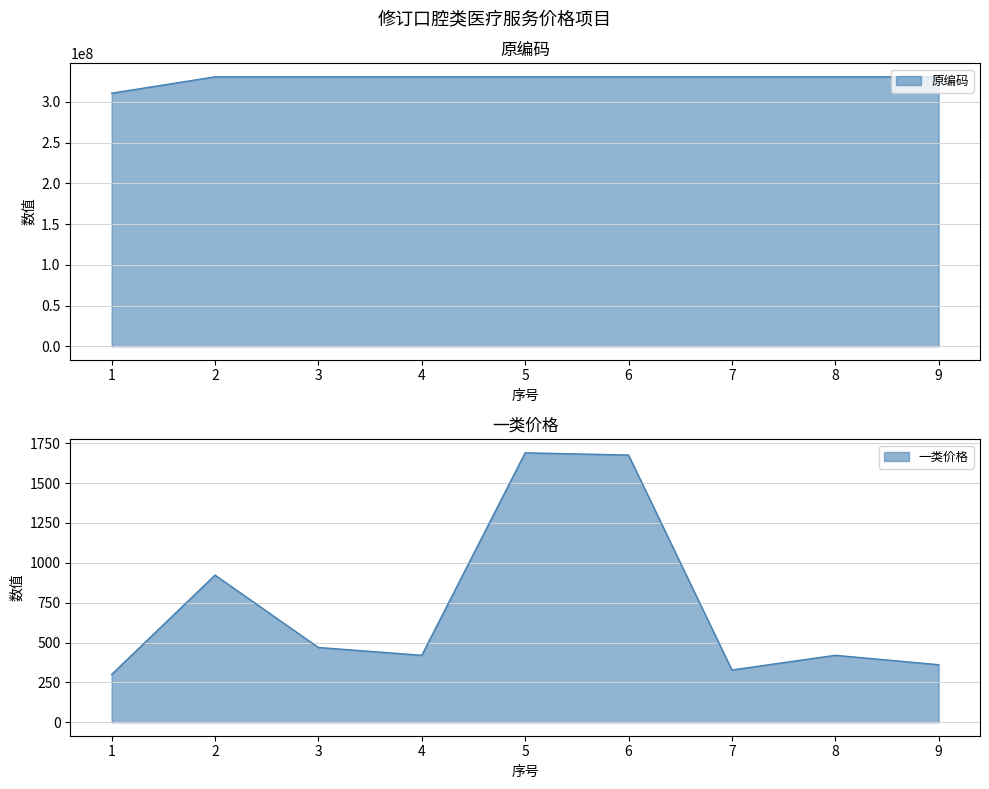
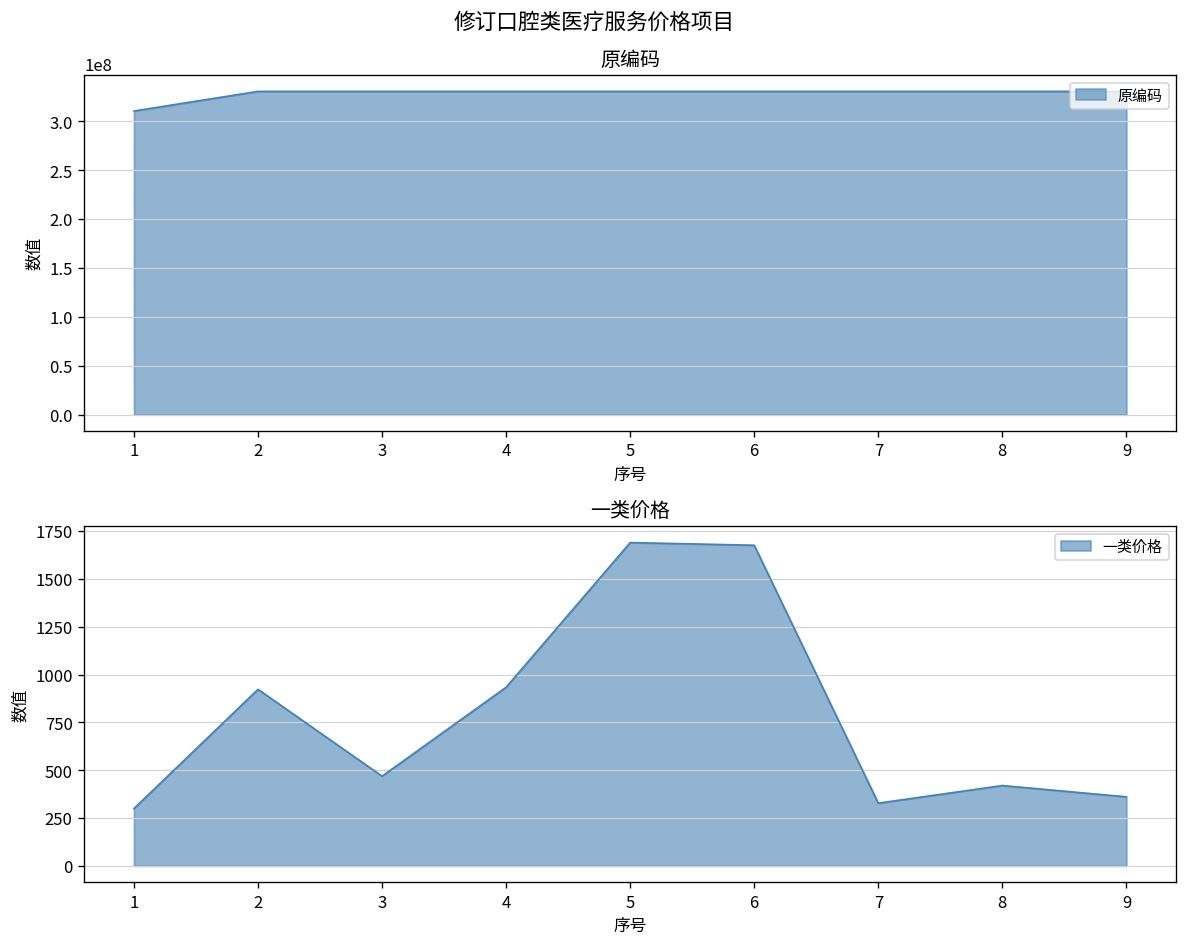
一类价格, 4: 420 -> 930
